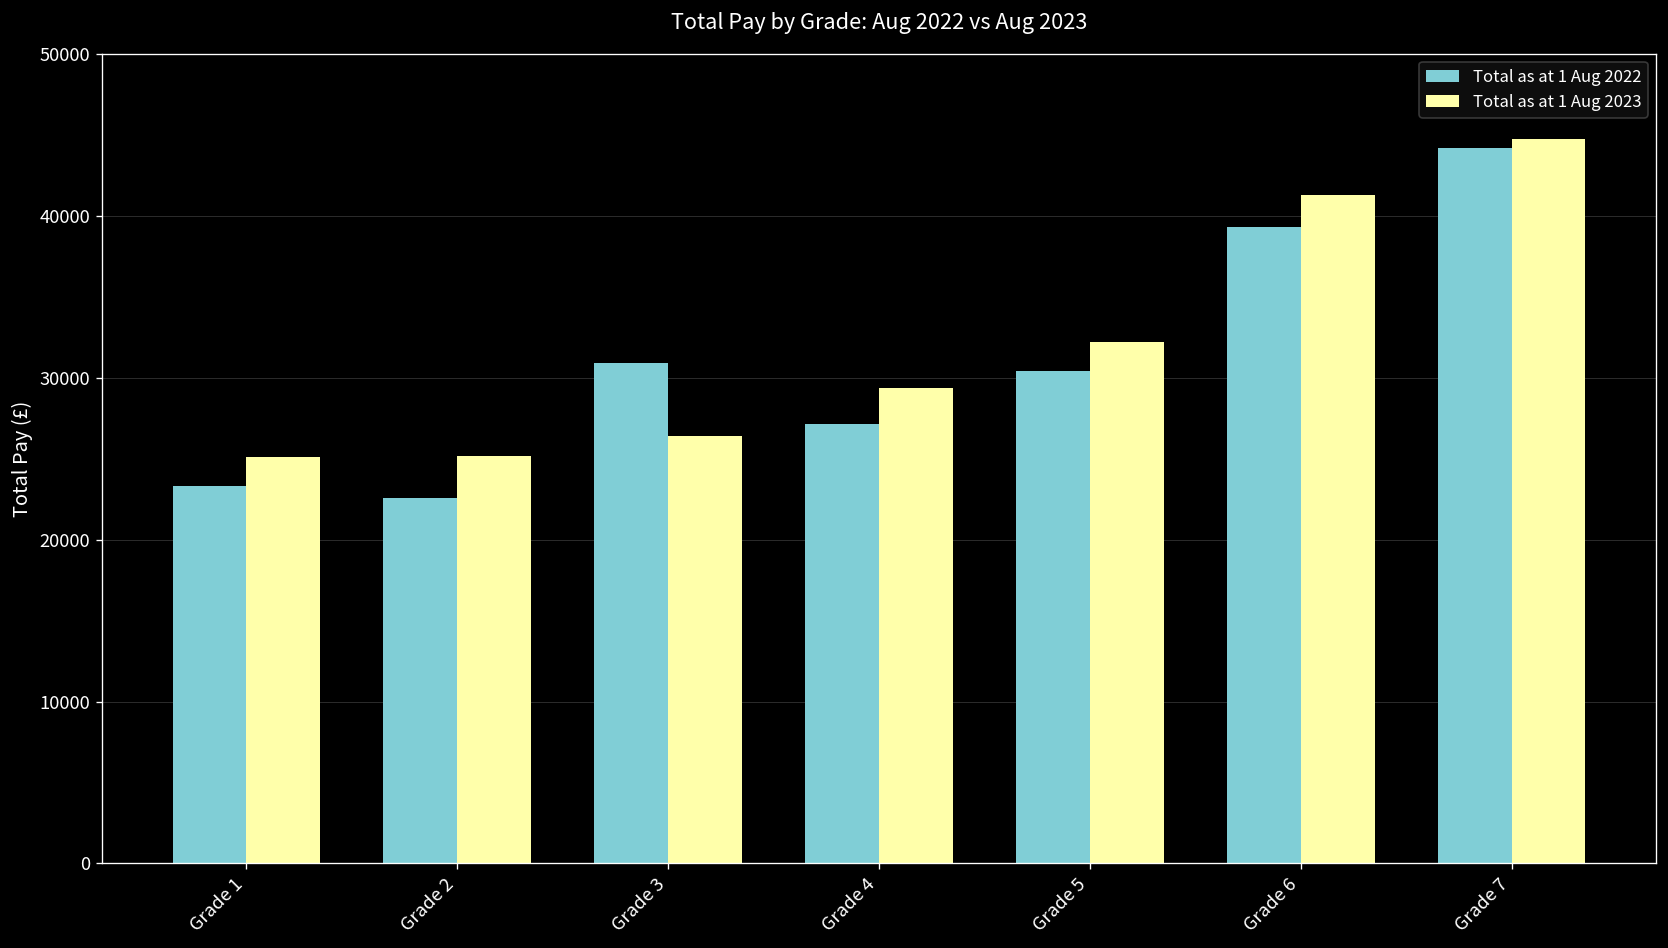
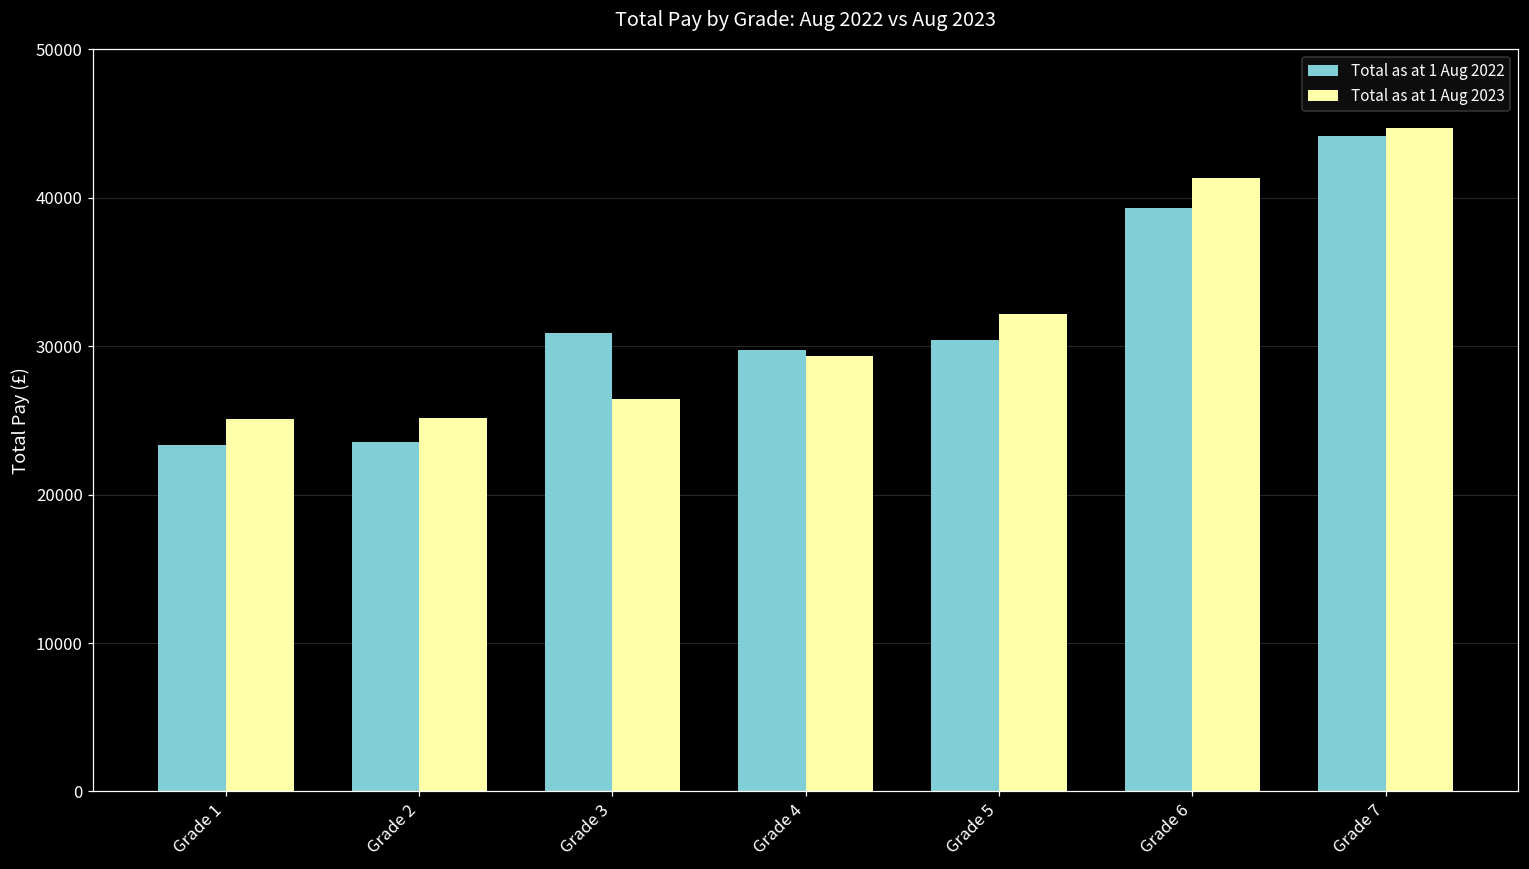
Total as at 1 Aug 2022, Grade 2: 22600 -> 23600
Total as at 1 Aug 2022, Grade 4: 27100 -> 29700
